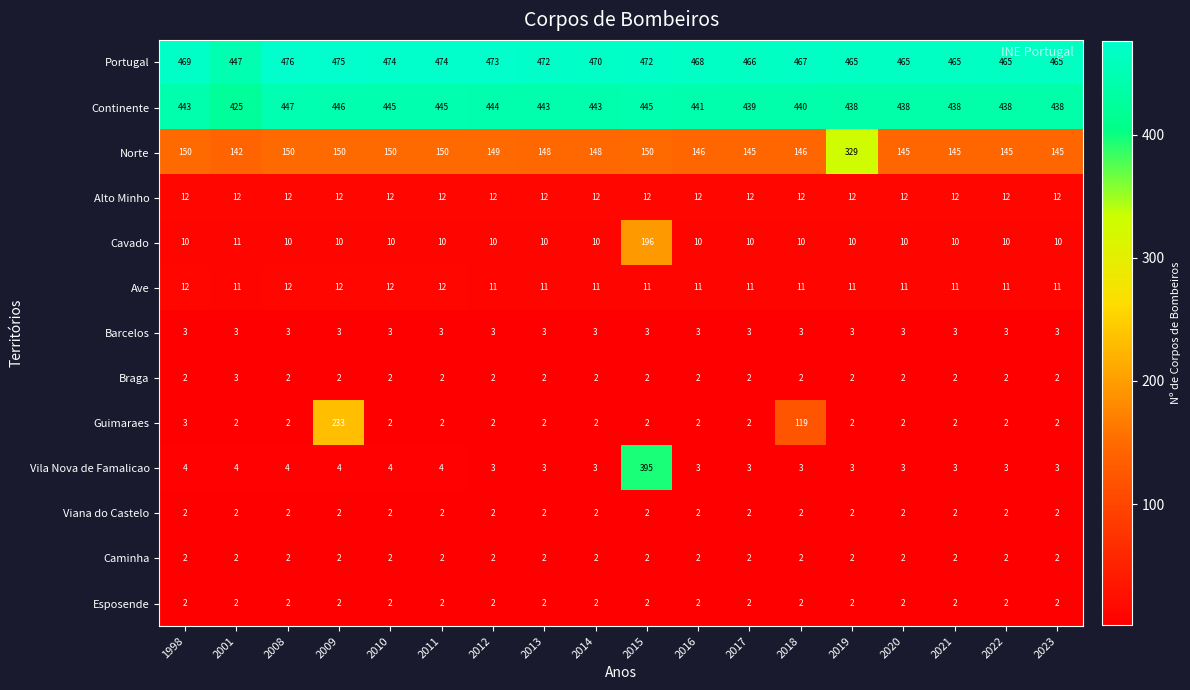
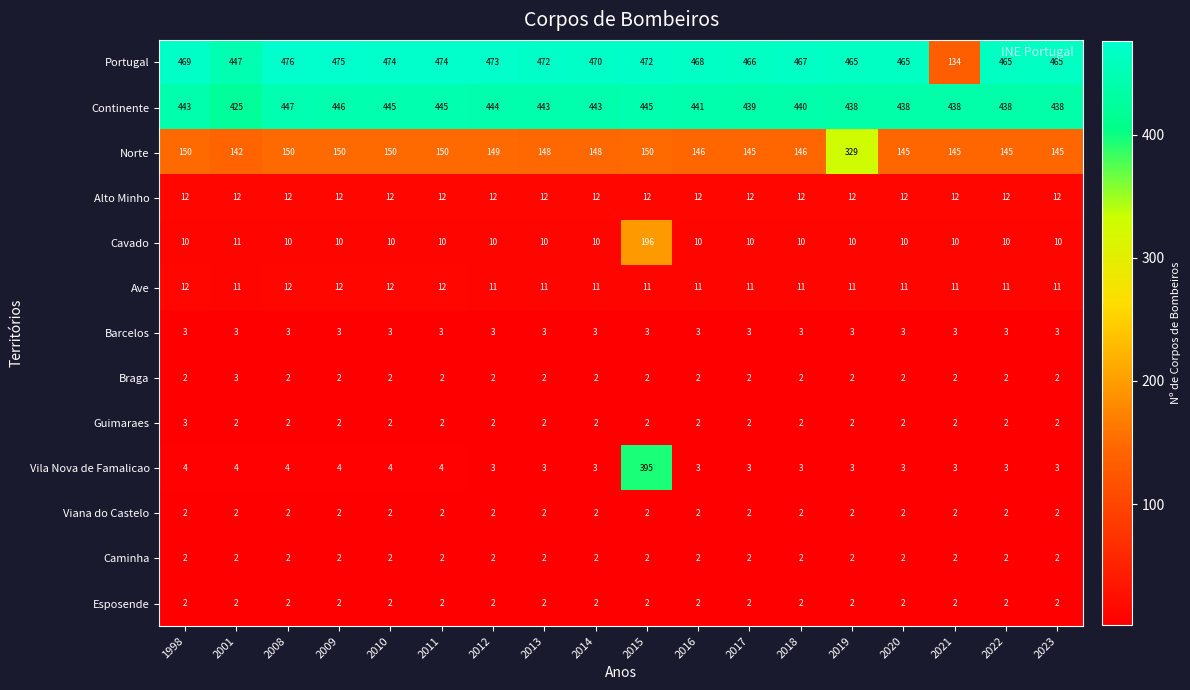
Portugal, 2021: 465 -> 134
Guimaraes, 2009: 233 -> 2
Guimaraes, 2018: 119 -> 2
